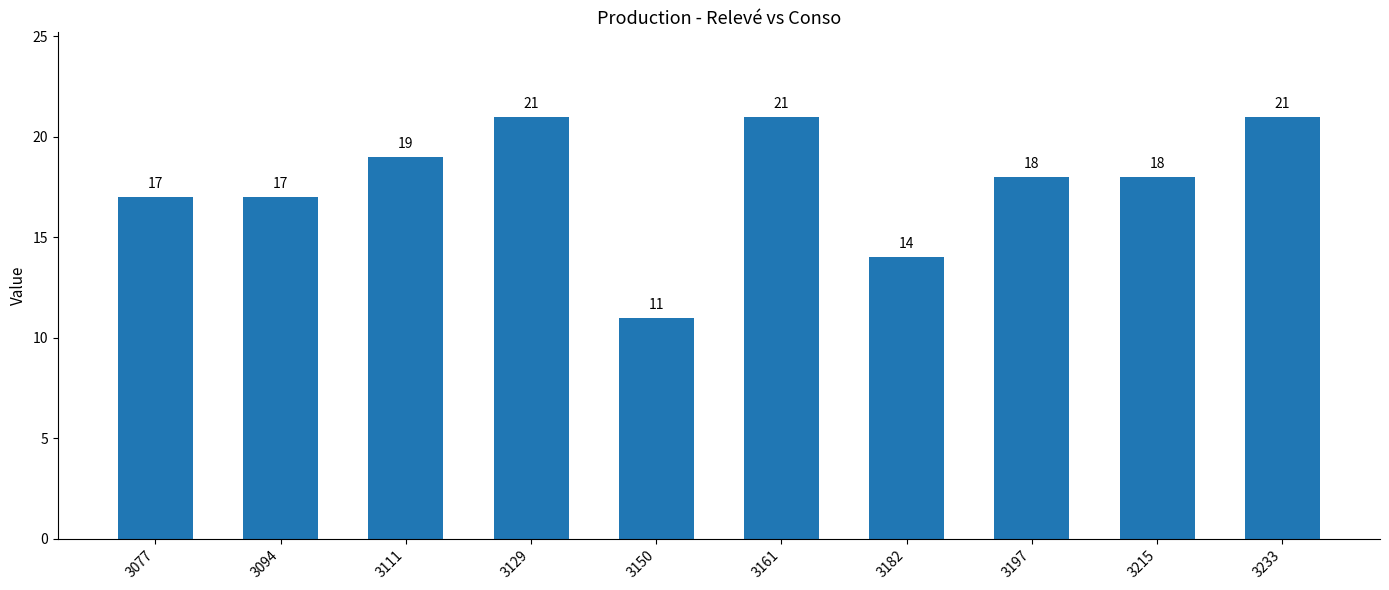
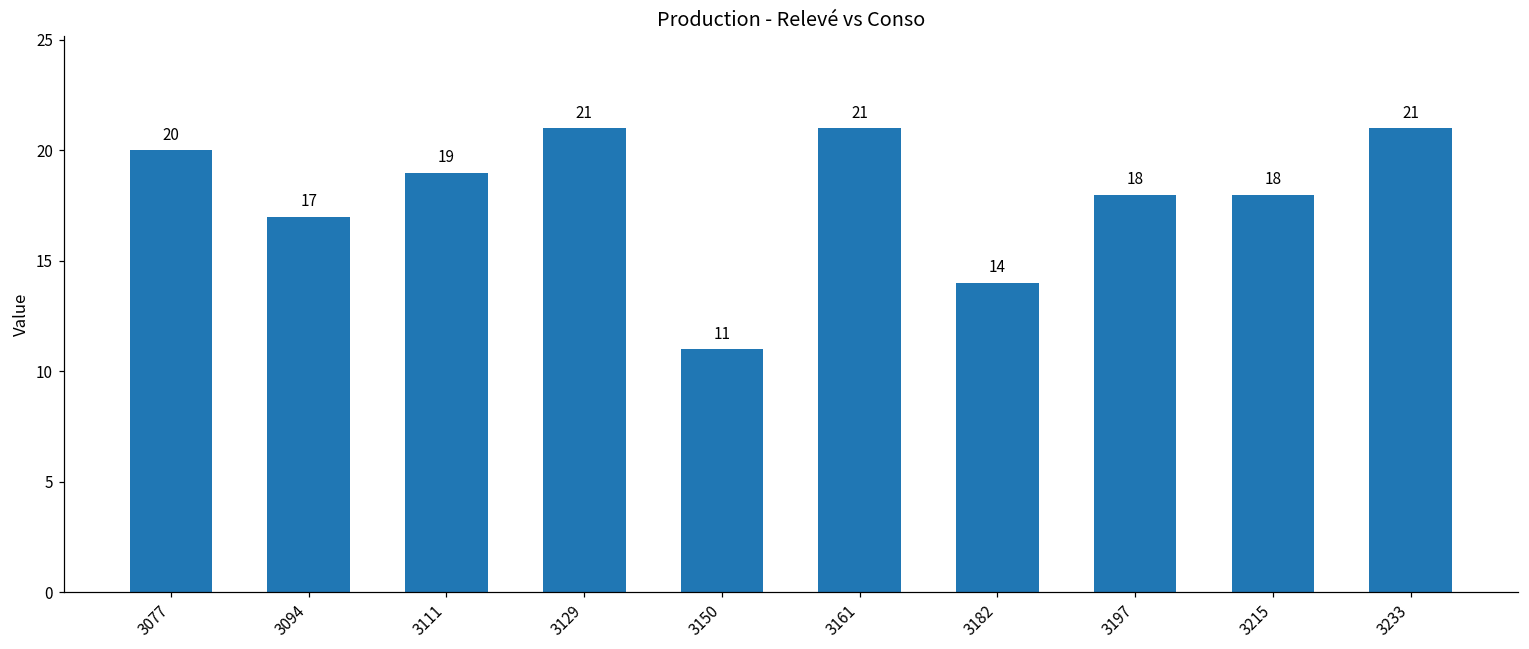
3077: 17 -> 20
